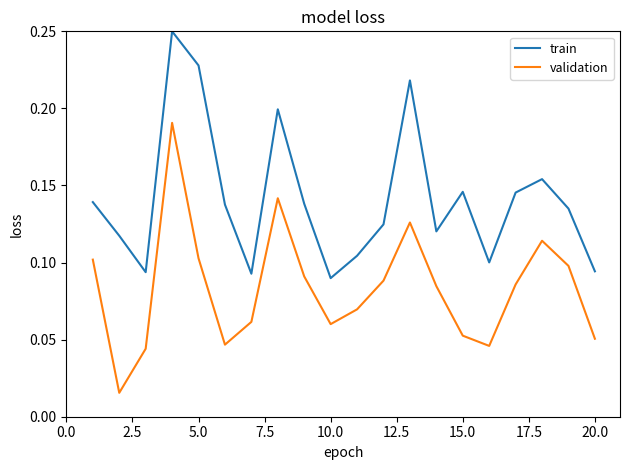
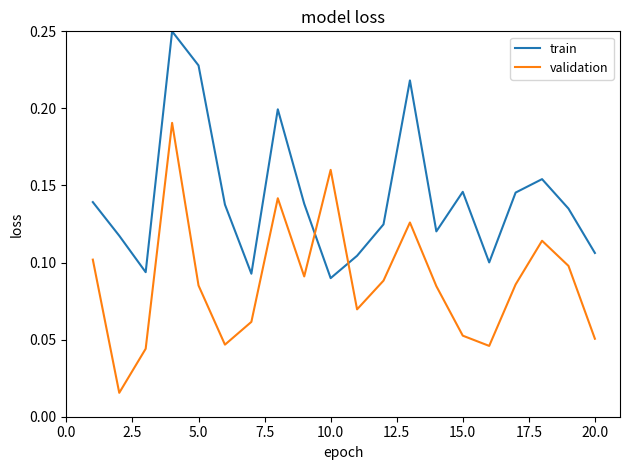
validation, 5.0: 0.103 -> 0.085
validation, 10.0: 0.060 -> 0.160
train, 20.0: 0.094 -> 0.106
